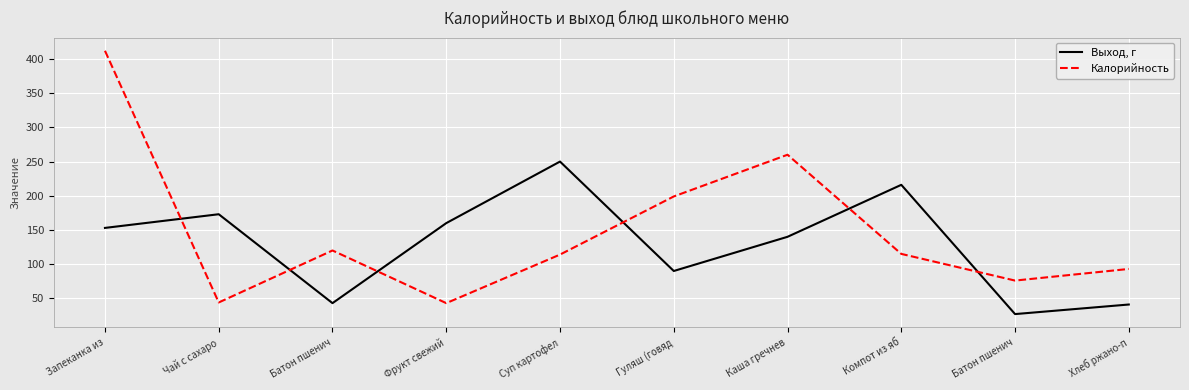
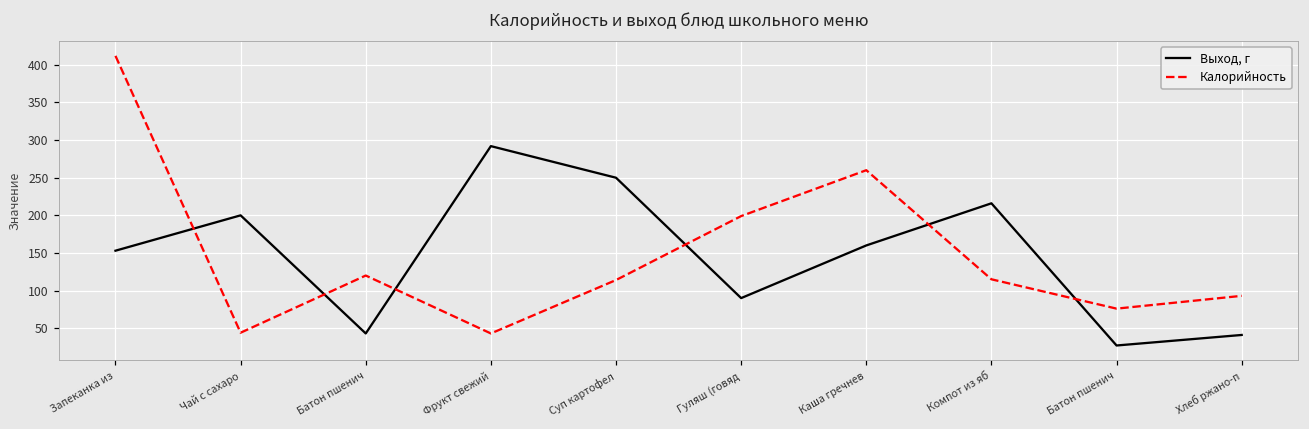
Выход, г, Чай с сахаро: 170 -> 200
Выход, г, Фрукт свежий: 160 -> 290
Выход, г, Каша гречнев: 140 -> 160
